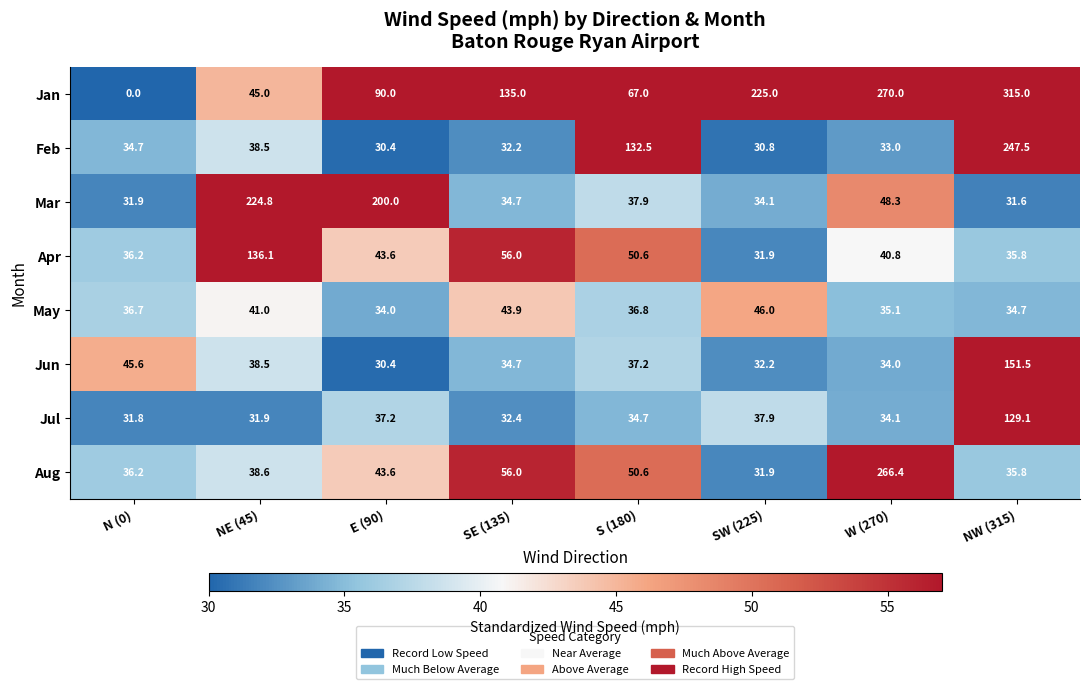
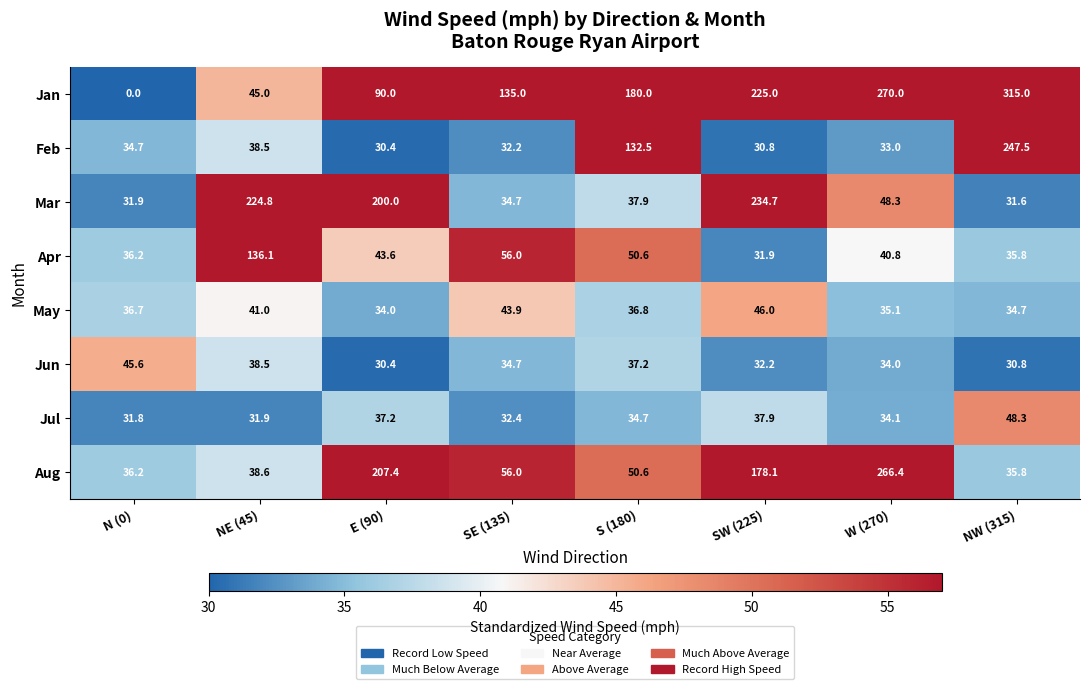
Jan, S (180): 67.0 -> 180.0
Mar, SW (225): 34.1 -> 234.7
Jun, NW (315): 151.5 -> 30.8
Jul, NW (315): 129.1 -> 48.3
Aug, E (90): 43.6 -> 207.4
Aug, SW (225): 31.9 -> 178.1
